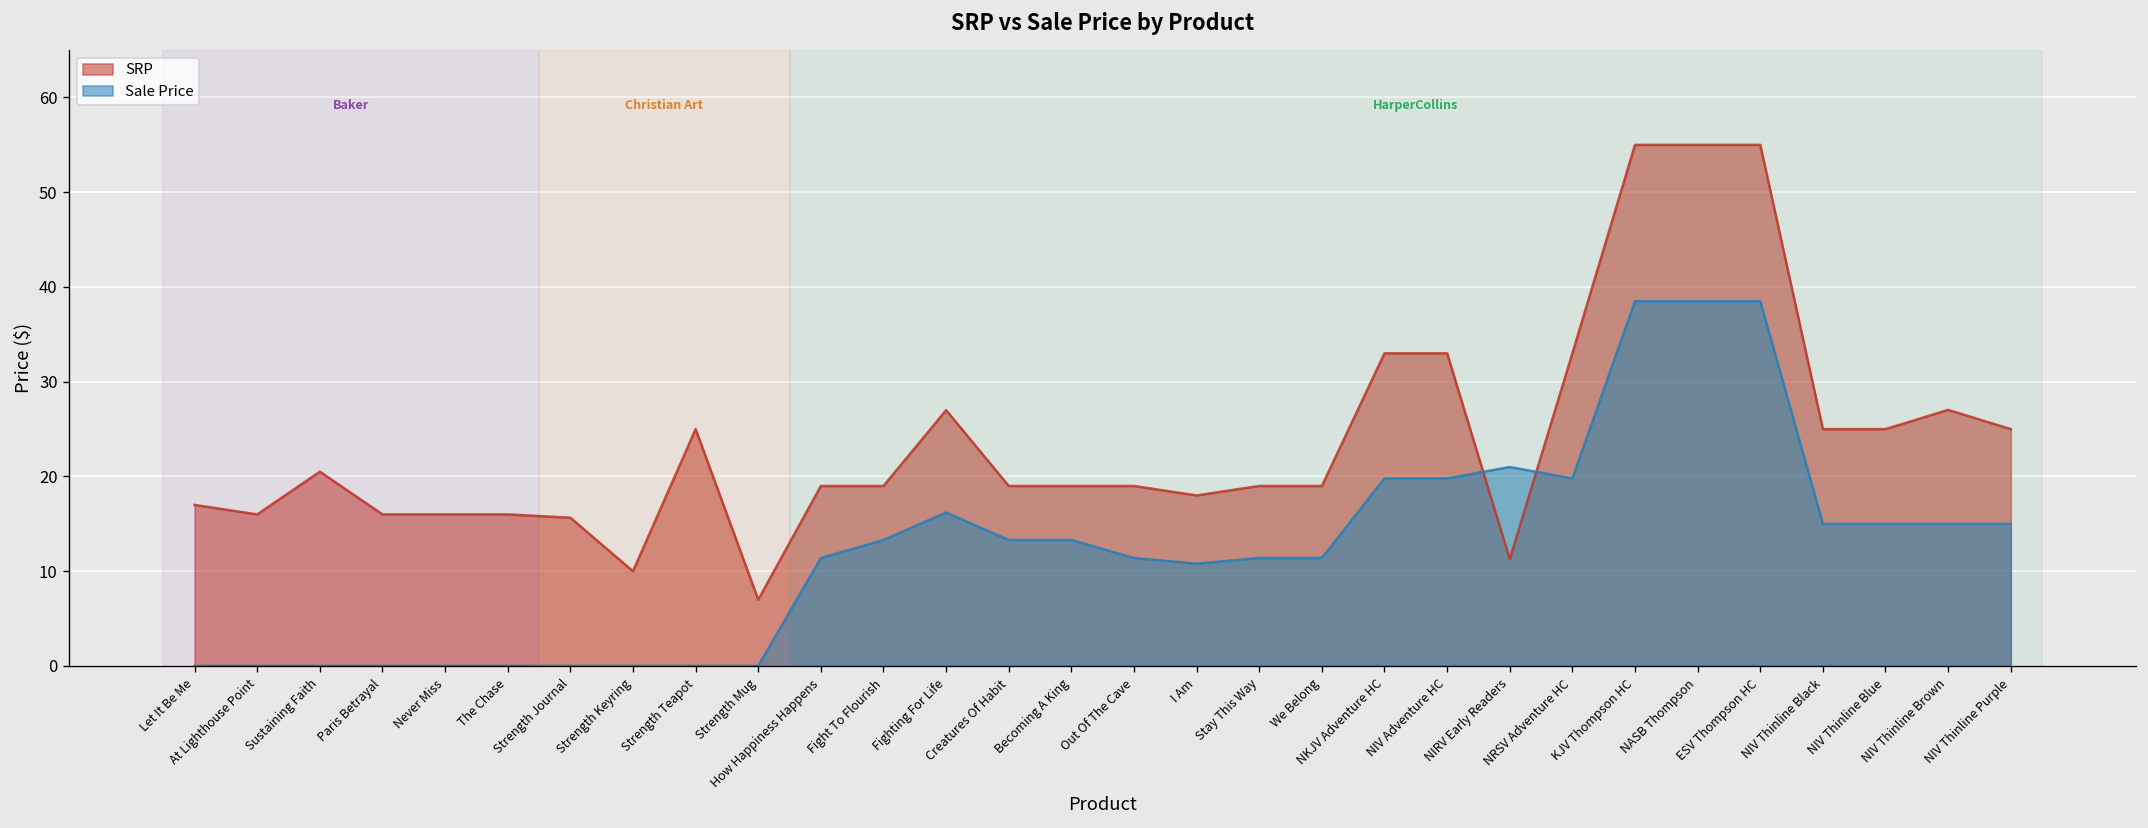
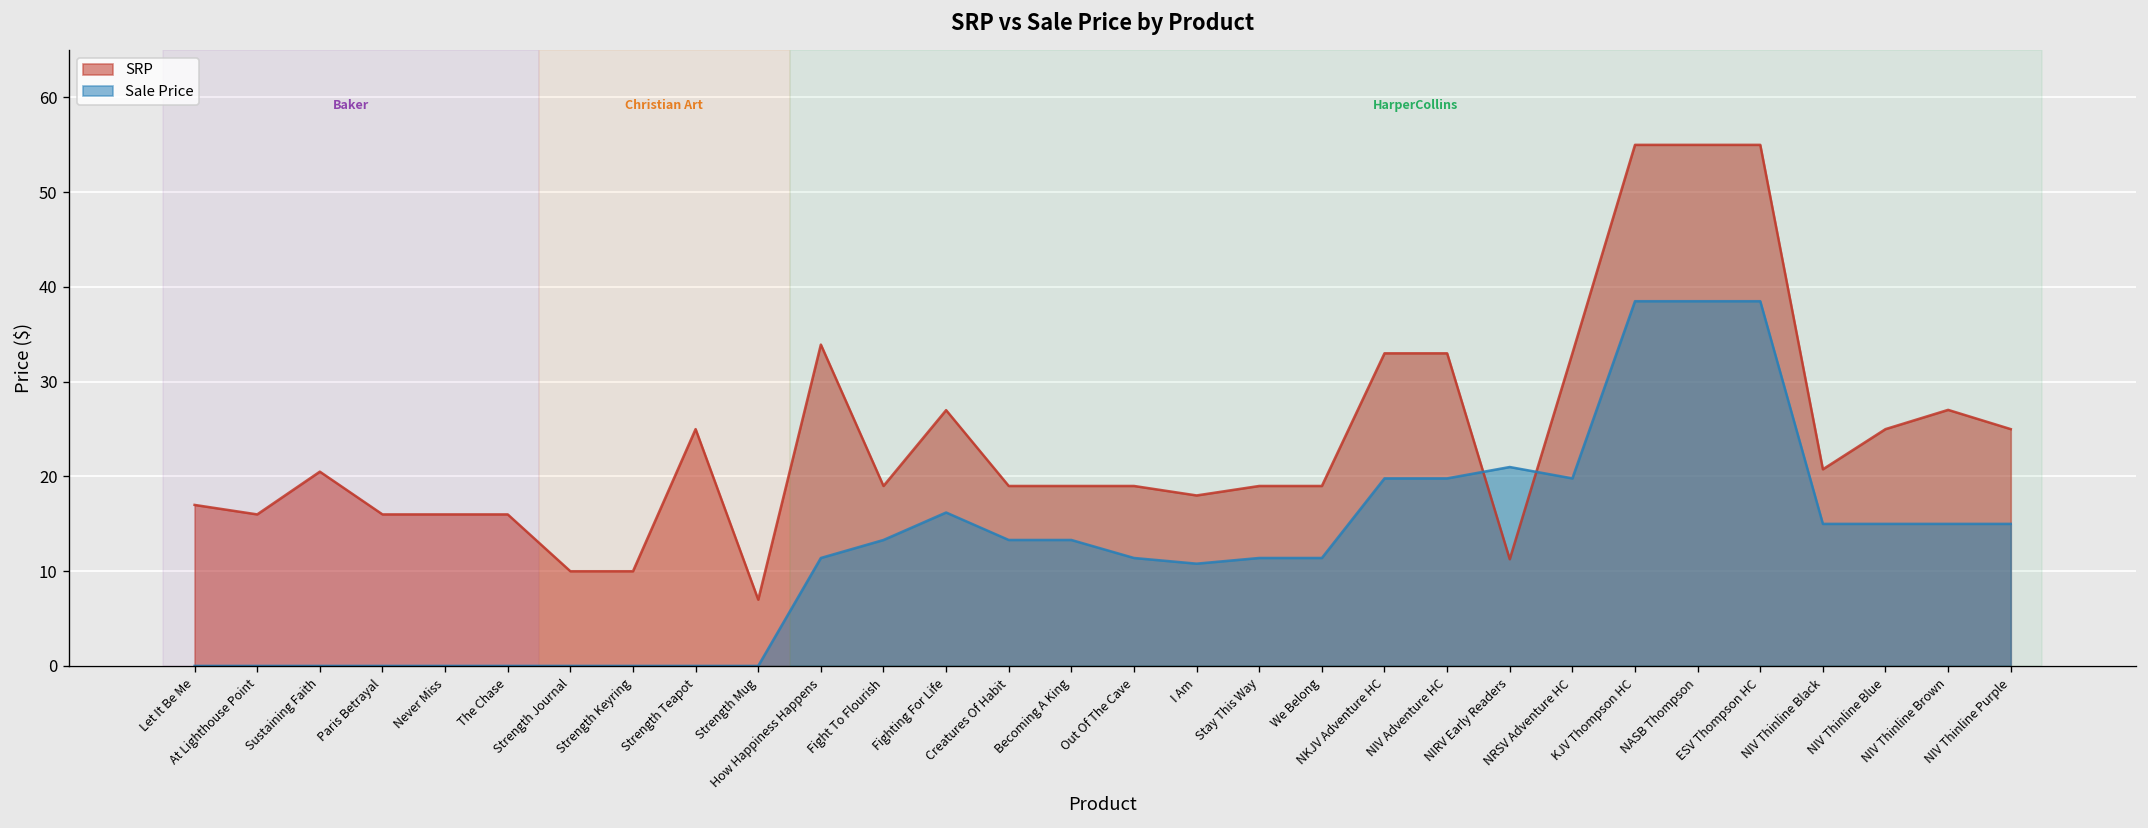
SRP, Strength Journal: 16 -> 10
SRP, How Happiness Happens: 19 -> 34
SRP, NIV Thinline Black: 25 -> 21
